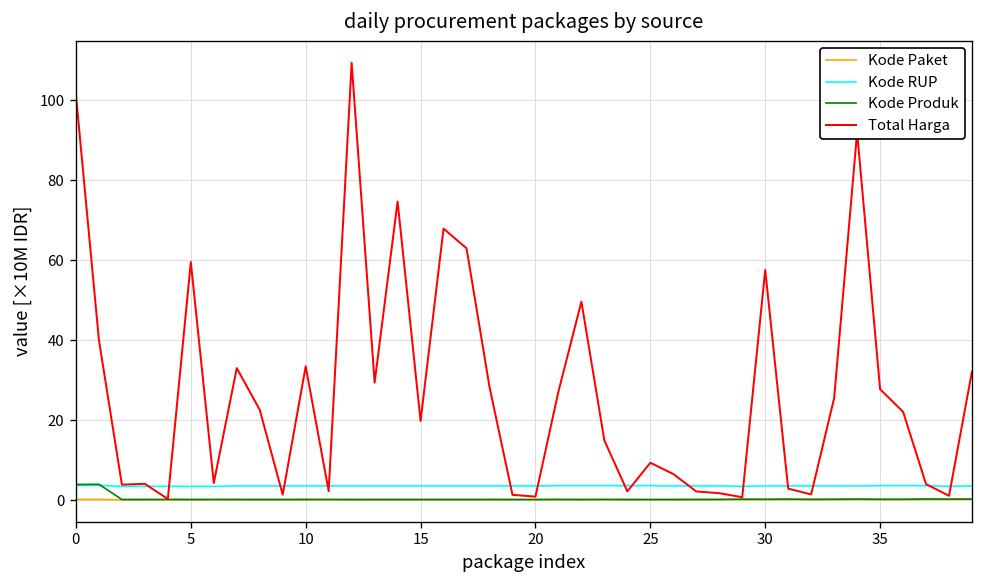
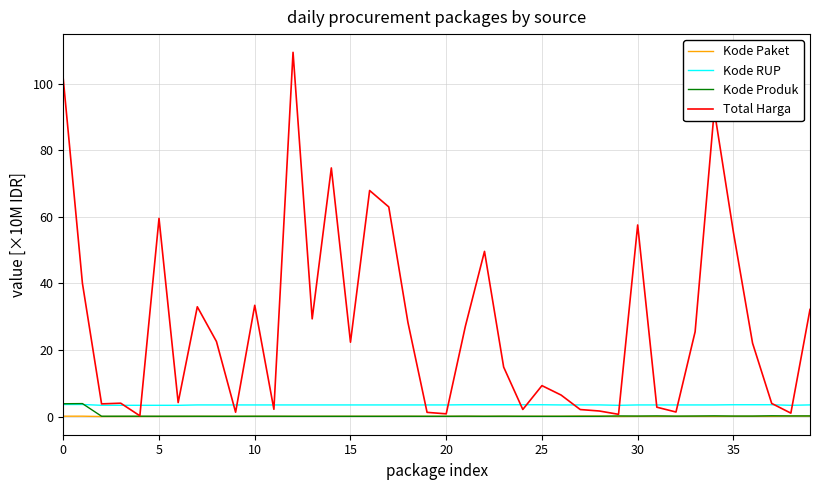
Total Harga, 15: 20 -> 22
Total Harga, 35: 28 -> 55
